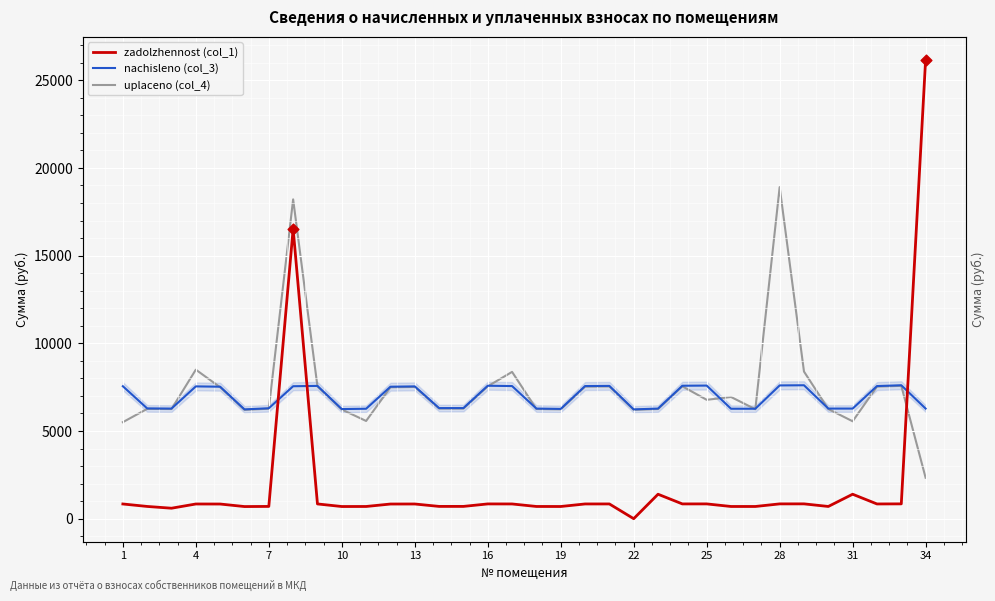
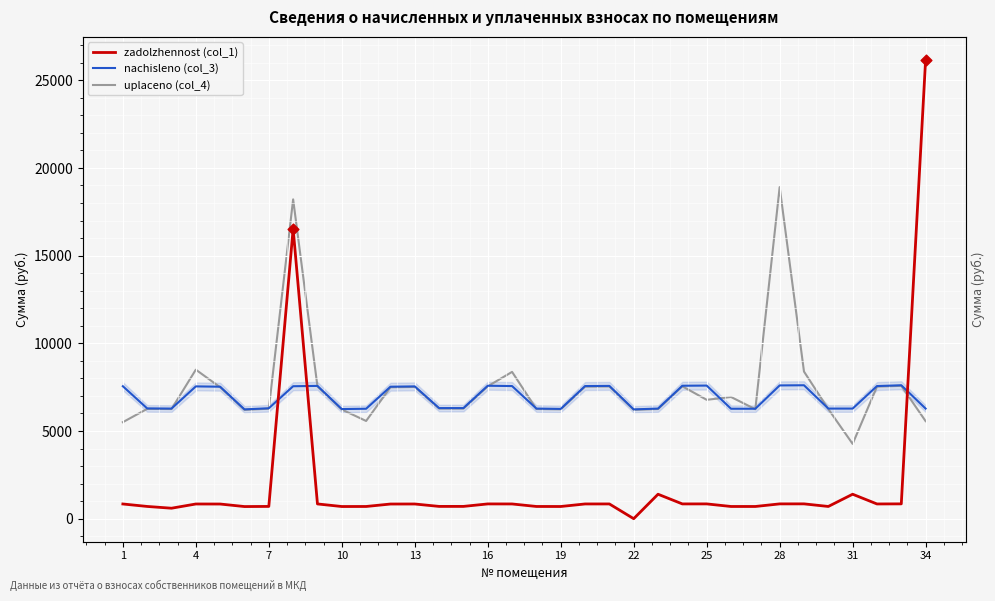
uplaceno (col_4), 31: 5600 -> 4300
uplaceno (col_4), 34: 2300 -> 5600
